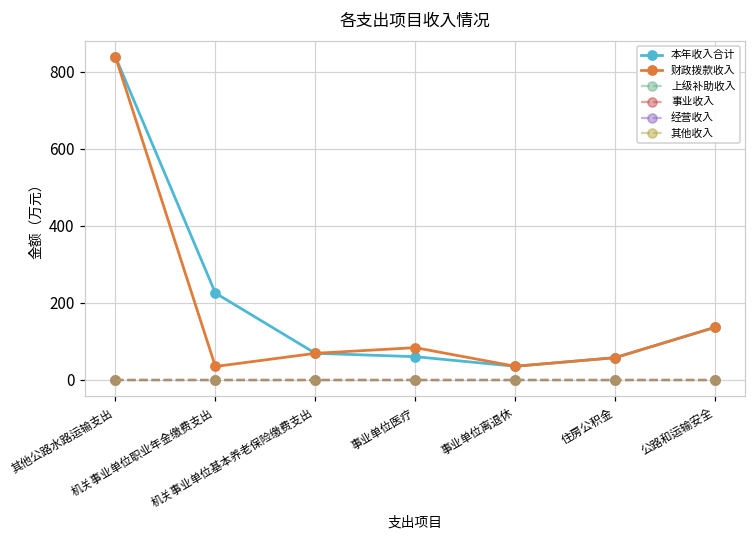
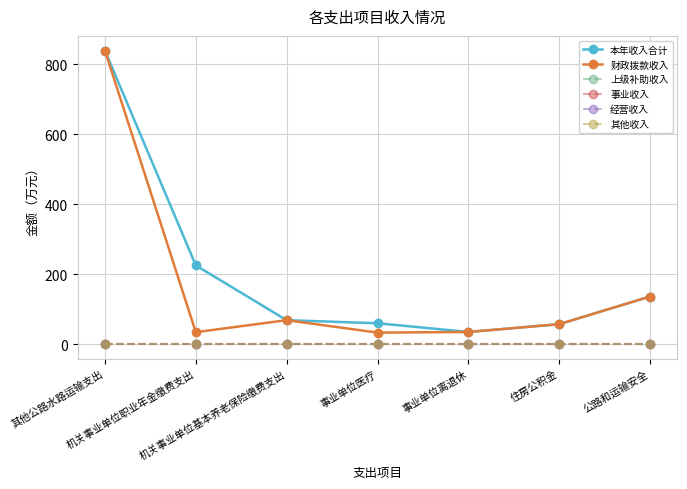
财政拨款收入, 事业单位医疗: 80 -> 30
